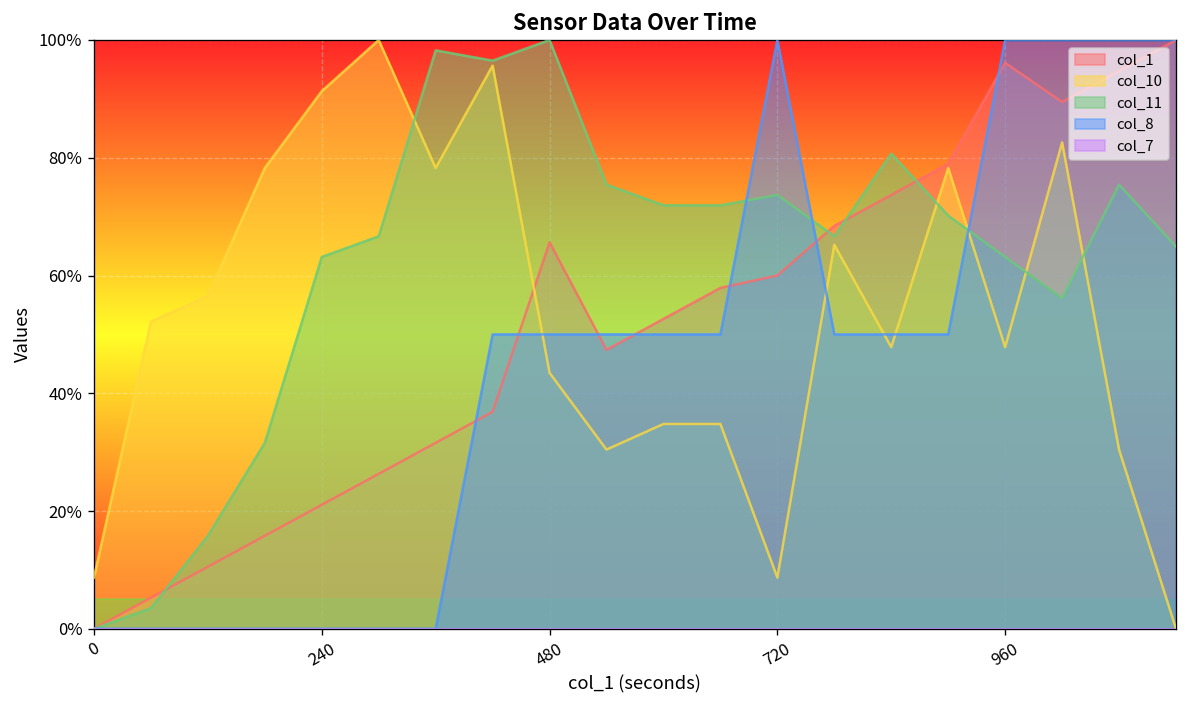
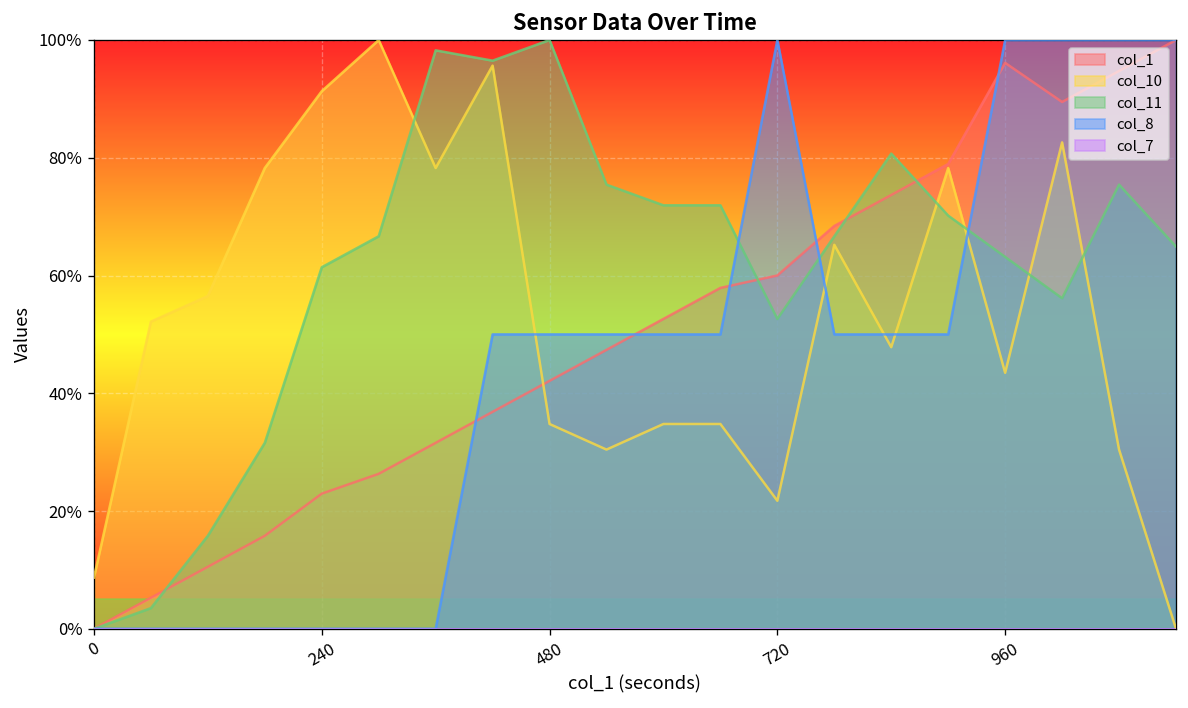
col_1, 240: 21% -> 23%
col_11, 240: 63% -> 61%
col_1, 480: 66% -> 42%
col_10, 480: 43% -> 35%
col_10, 720: 9% -> 22%
col_11, 720: 74% -> 53%
col_10, 960: 48% -> 43%
